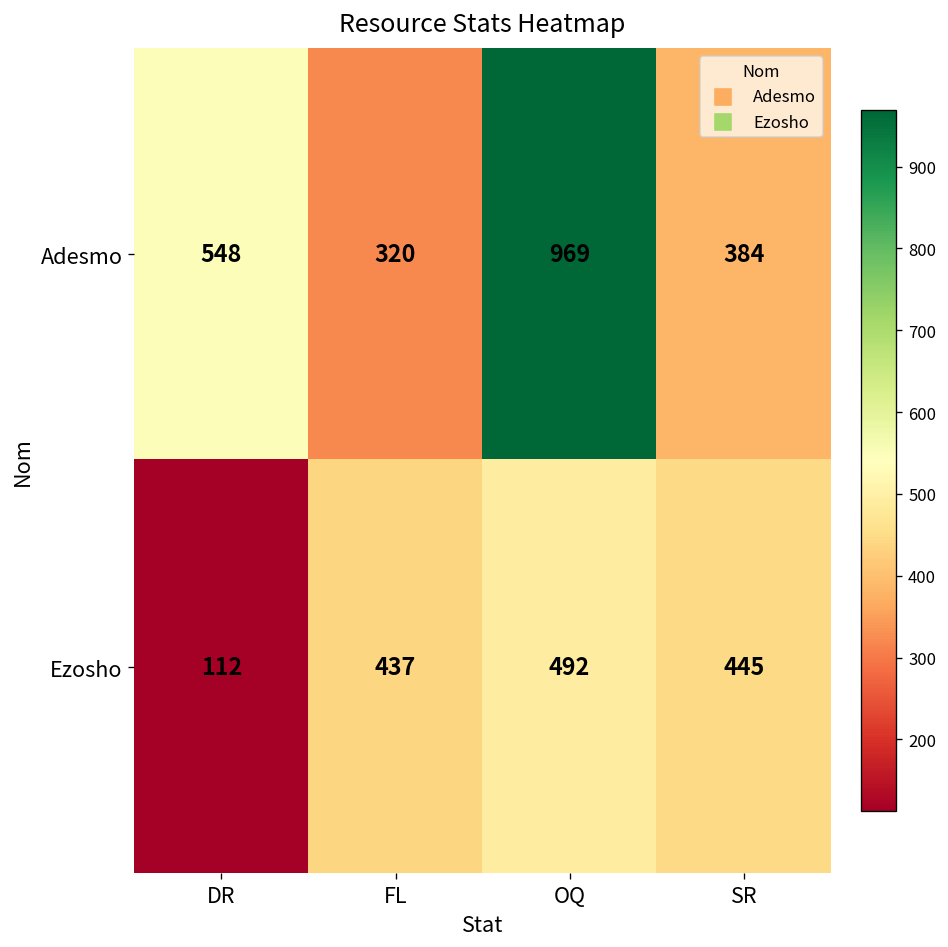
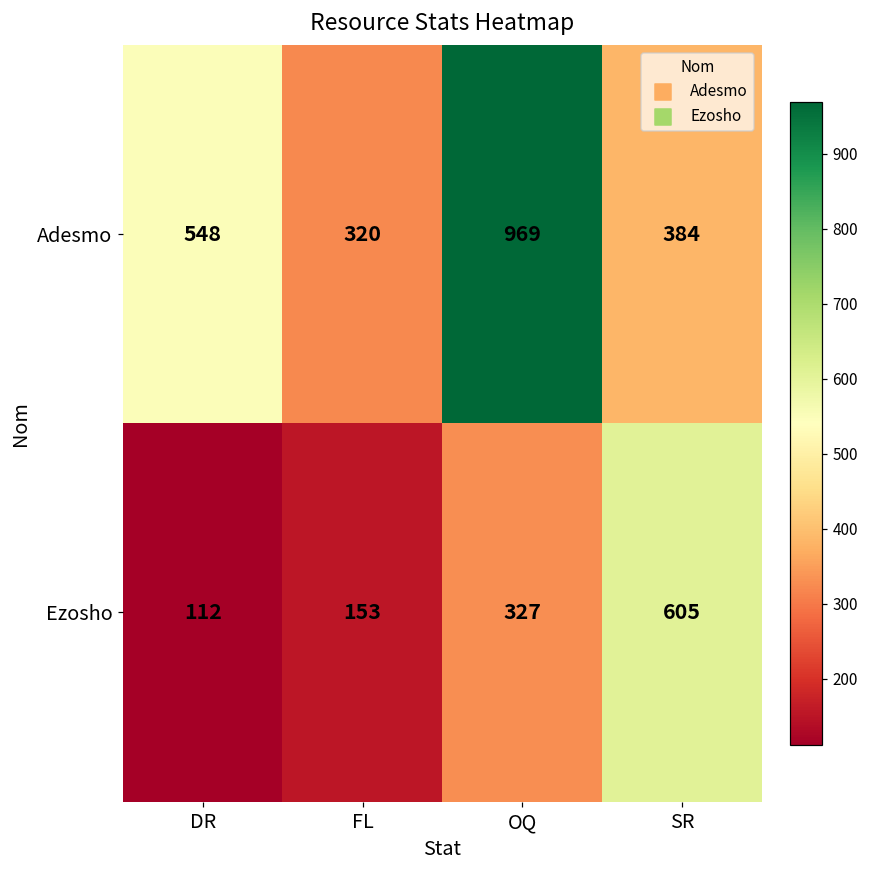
Ezosho, FL: 437 -> 153
Ezosho, OQ: 492 -> 327
Ezosho, SR: 445 -> 605
